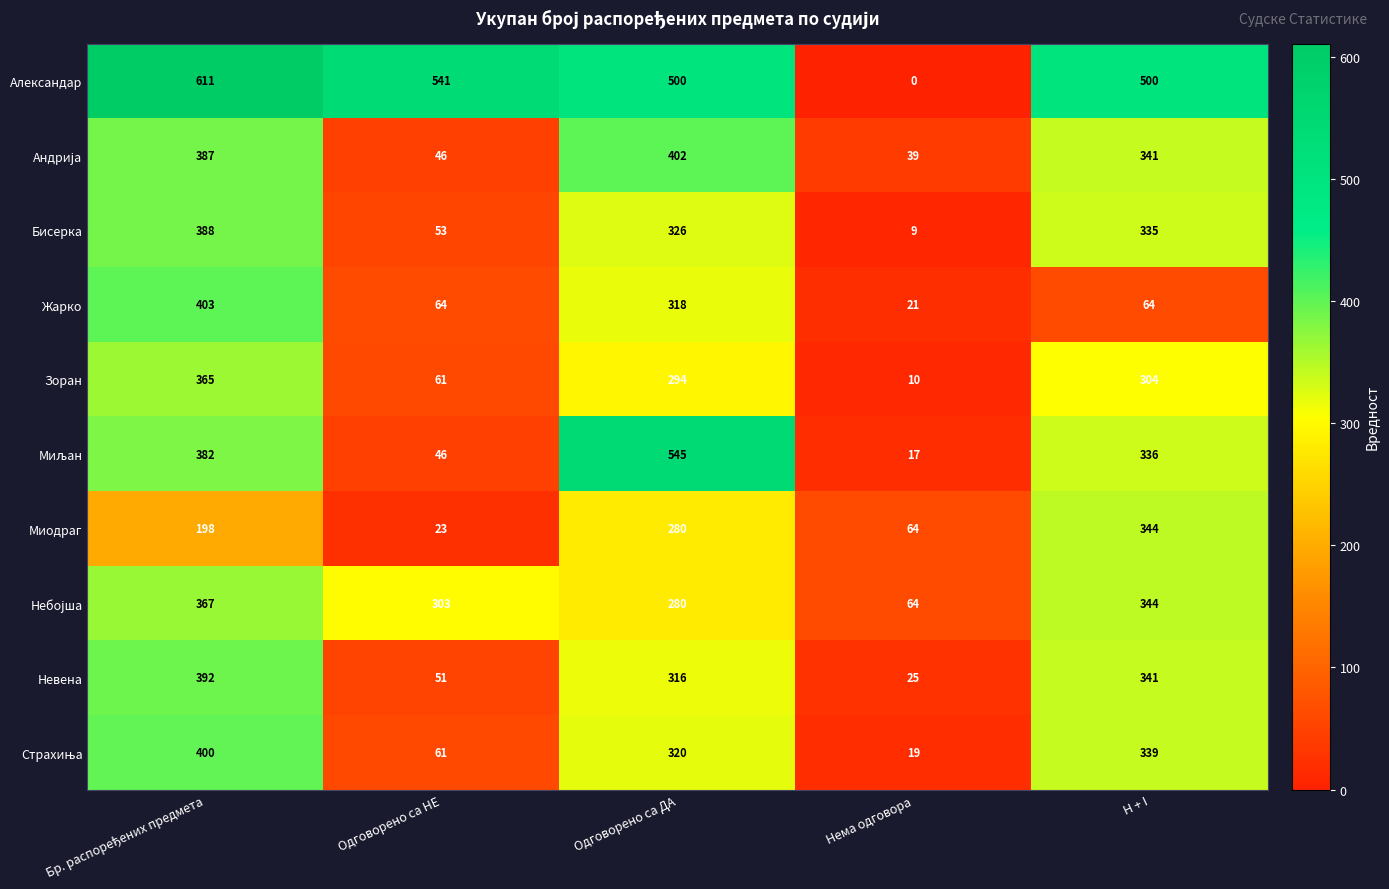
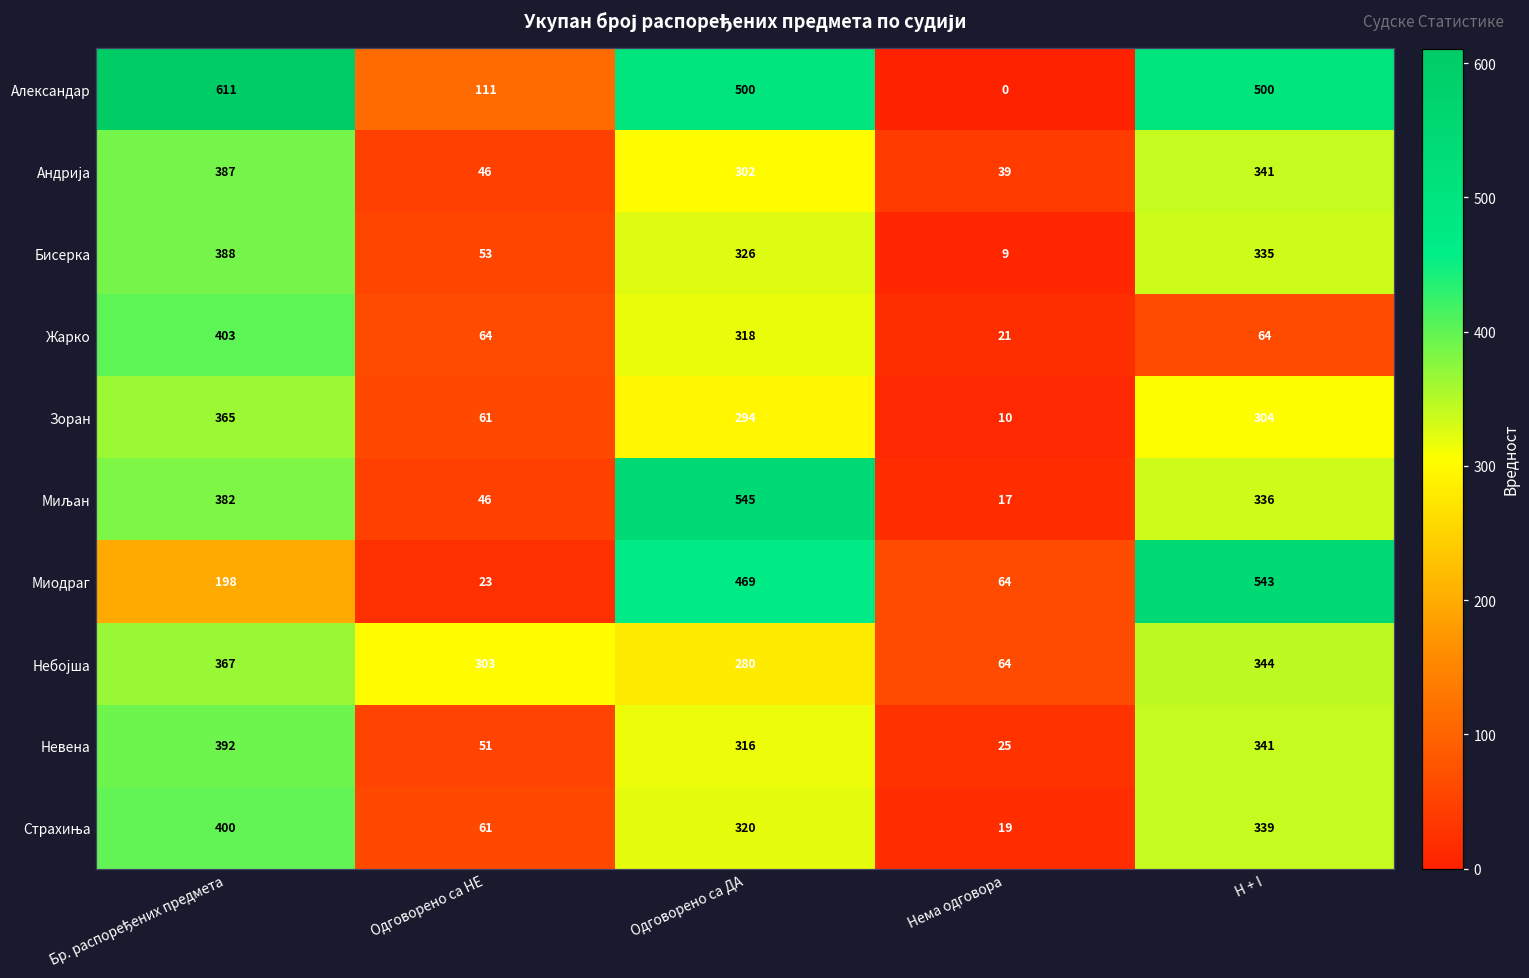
Александар, Одговорено са НЕ: 541 -> 111
Андрија, Одговорено са ДА: 402 -> 302
Миодраг, Одговорено са ДА: 280 -> 469
Миодраг, H + I: 344 -> 543
